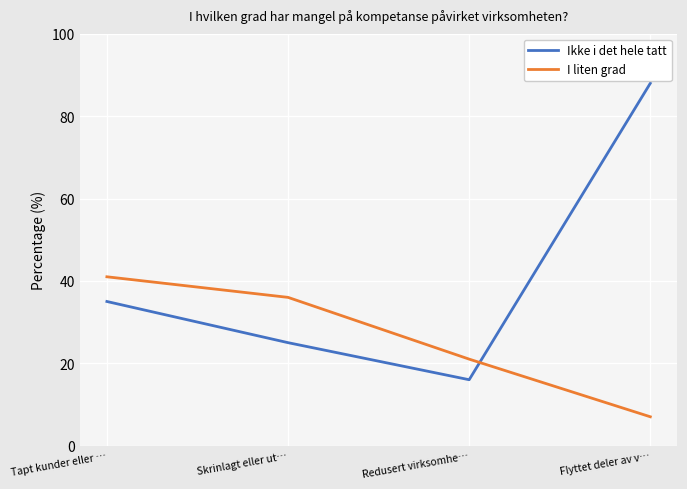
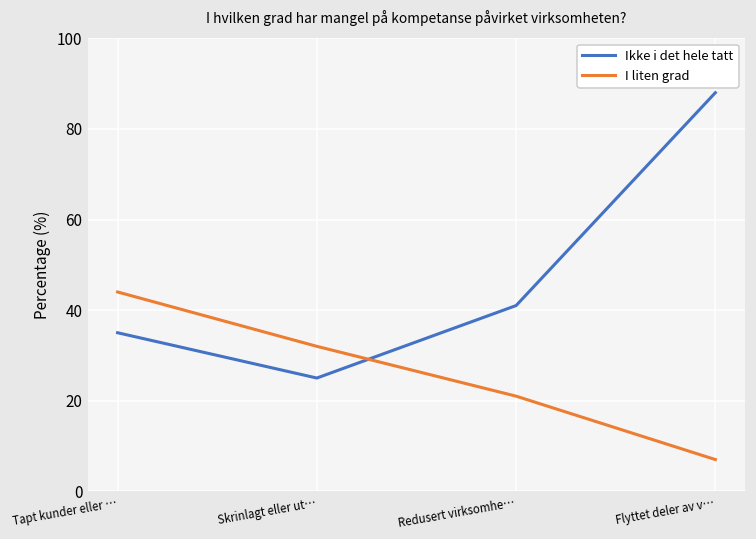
I liten grad, Tapt kunder eller …: 41 -> 44
I liten grad, Skrinlagt eller ut…: 36 -> 32
Ikke i det hele tatt, Redusert virksomhe…: 16 -> 41
